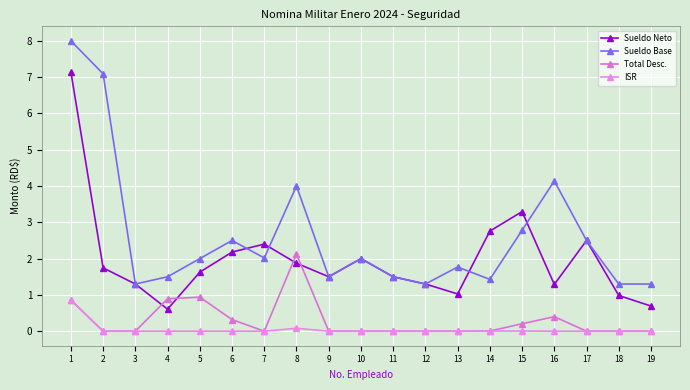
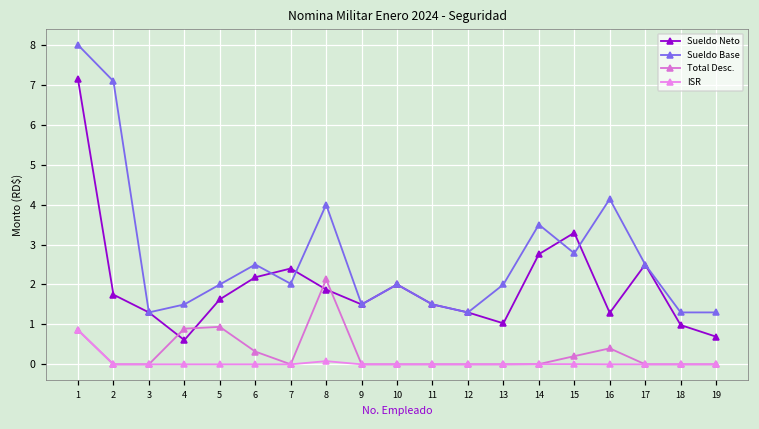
Sueldo Base, 13: 1.8 -> 2.0
Sueldo Base, 14: 1.4 -> 3.5
